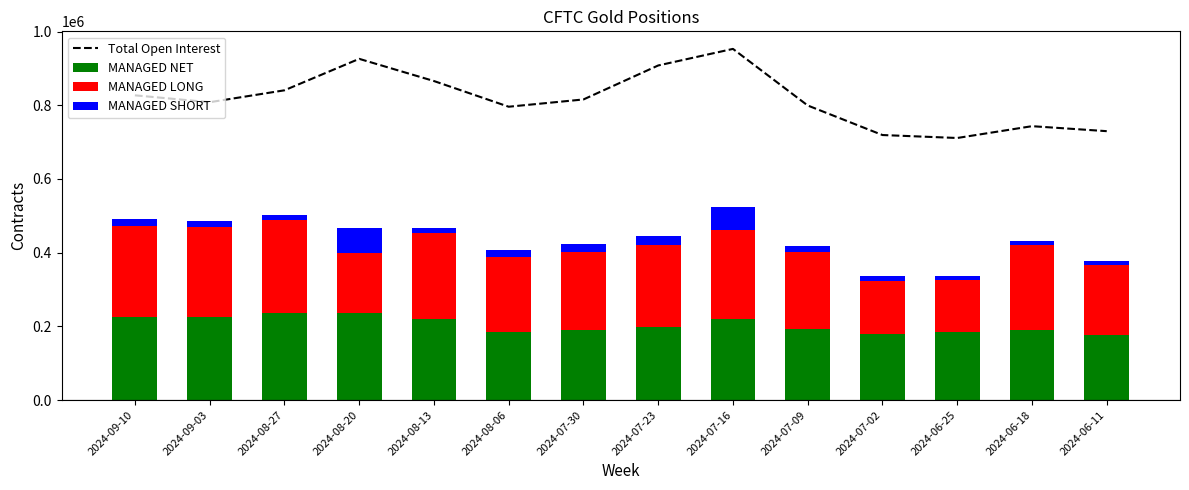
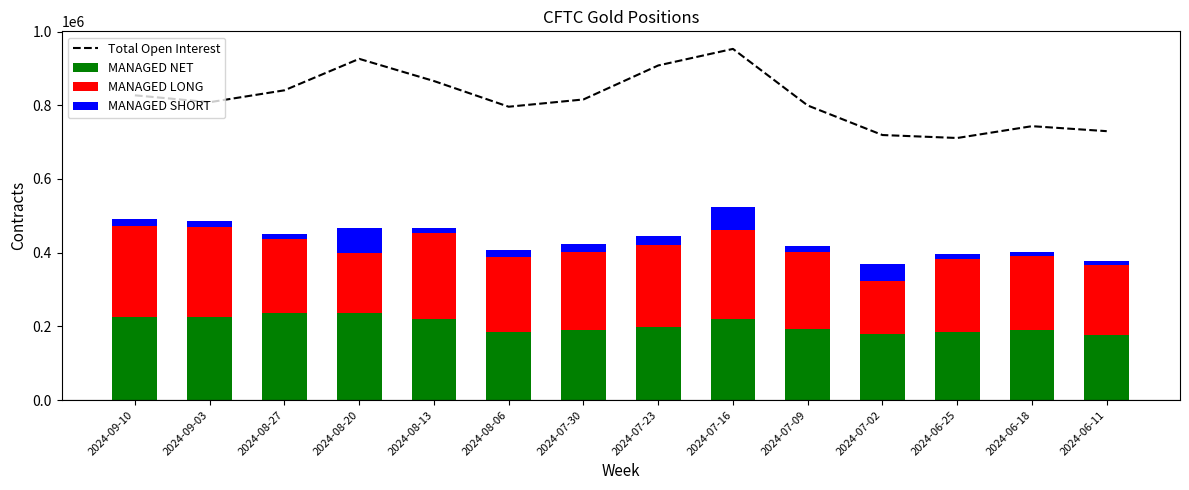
MANAGED LONG, 2024-08-27: 250000 -> 200000
MANAGED SHORT, 2024-07-02: 10000 -> 50000
MANAGED LONG, 2024-06-25: 140000 -> 200000
MANAGED LONG, 2024-06-18: 230000 -> 200000
